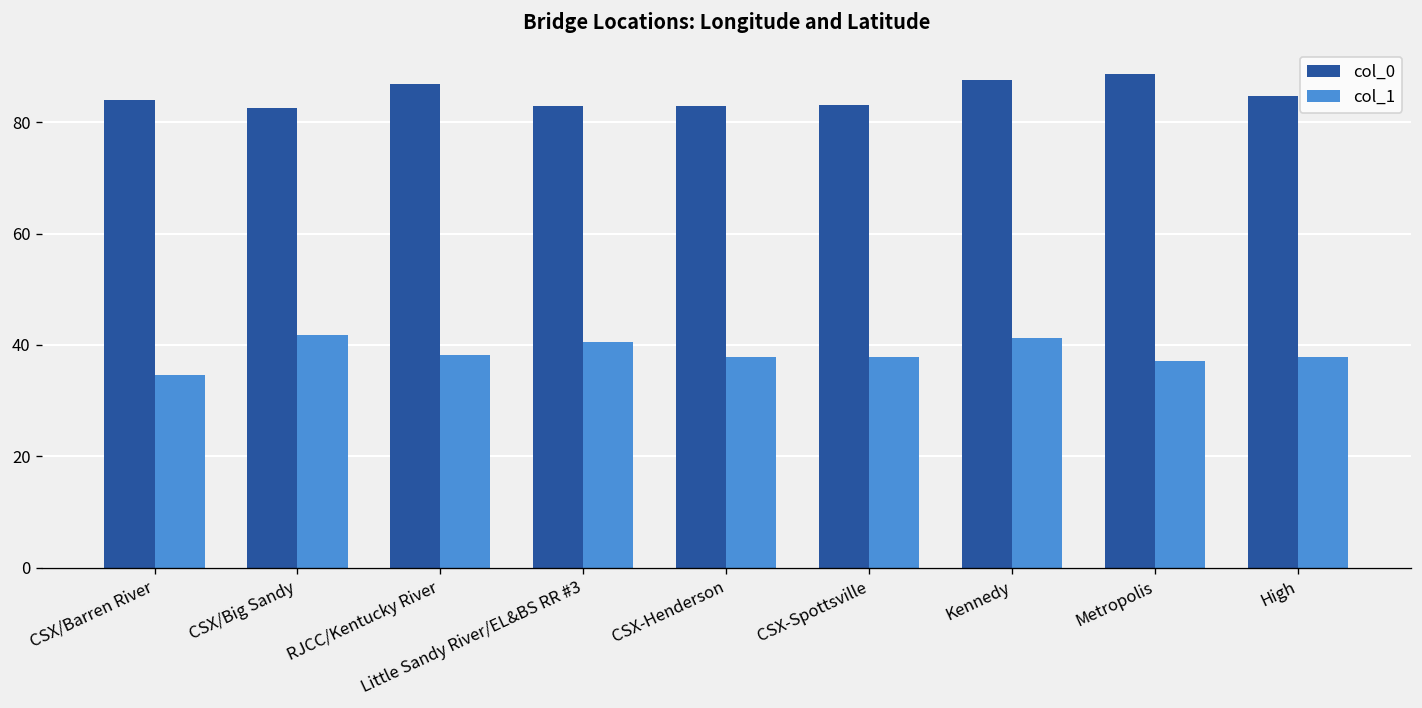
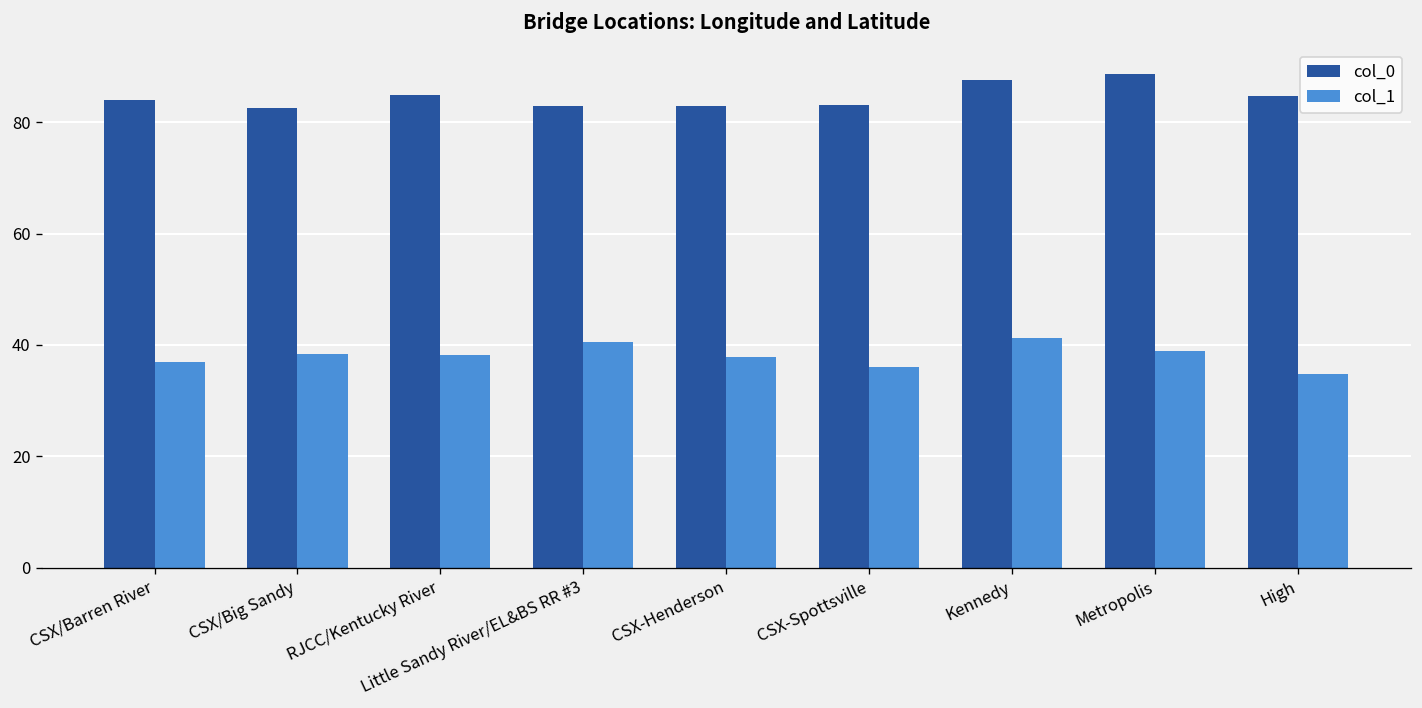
col_1, CSX/Barren River: 35 -> 37
col_1, CSX/Big Sandy: 42 -> 38
col_0, RJCC/Kentucky River: 87 -> 85
col_1, CSX-Spottsville: 38 -> 36
col_1, Metropolis: 37 -> 39
col_1, High: 38 -> 35
